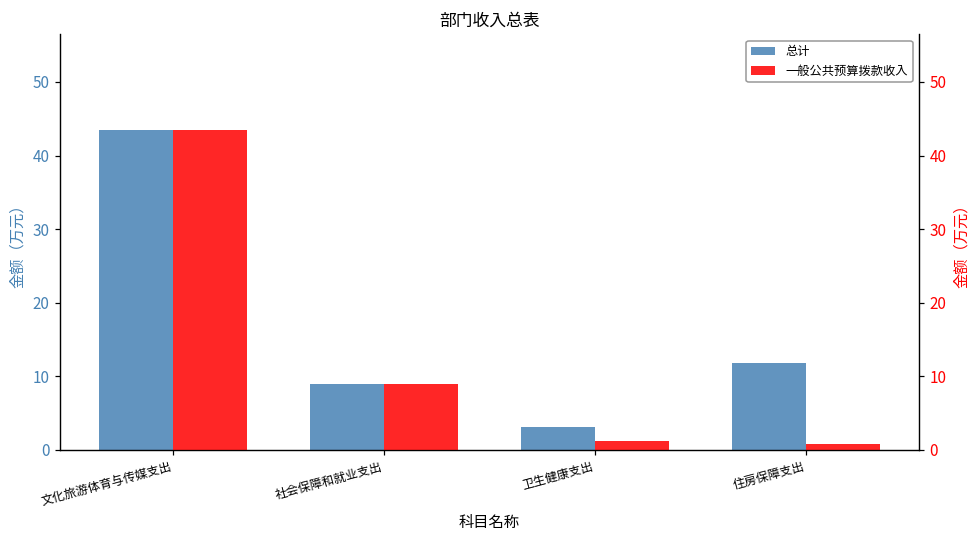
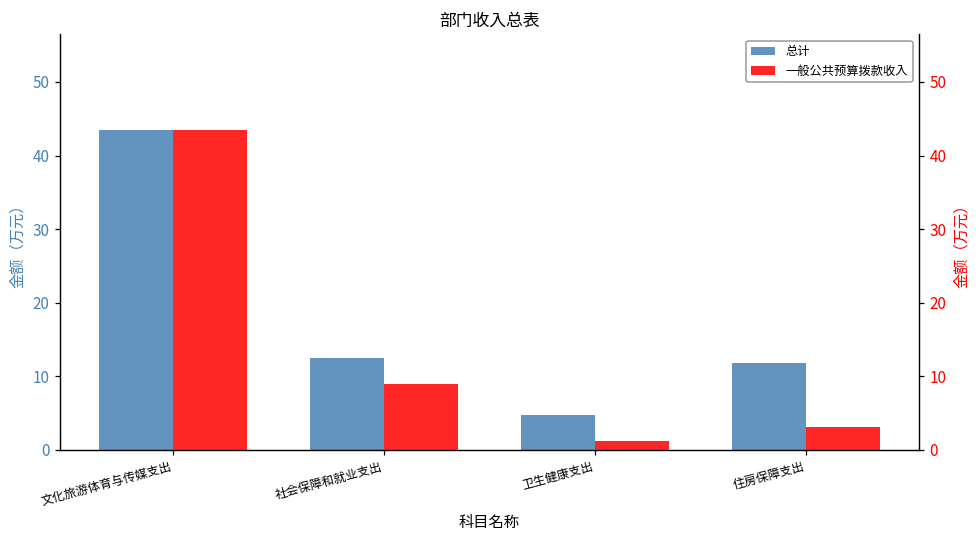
总计, 社会保障和就业支出: 9 -> 12
总计, 卫生健康支出: 3 -> 5
一般公共预算拨款收入, 住房保障支出: 1 -> 3
